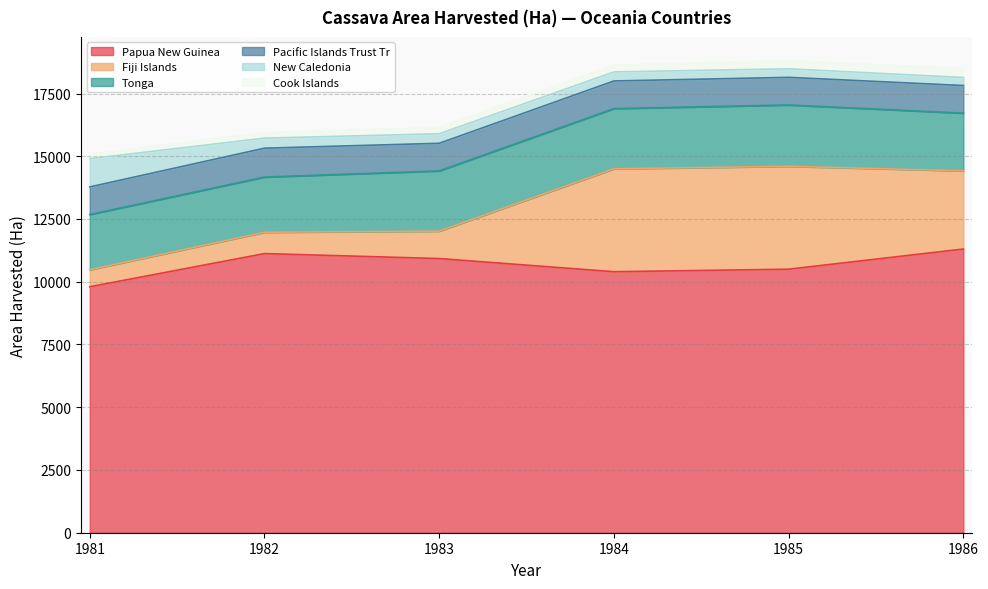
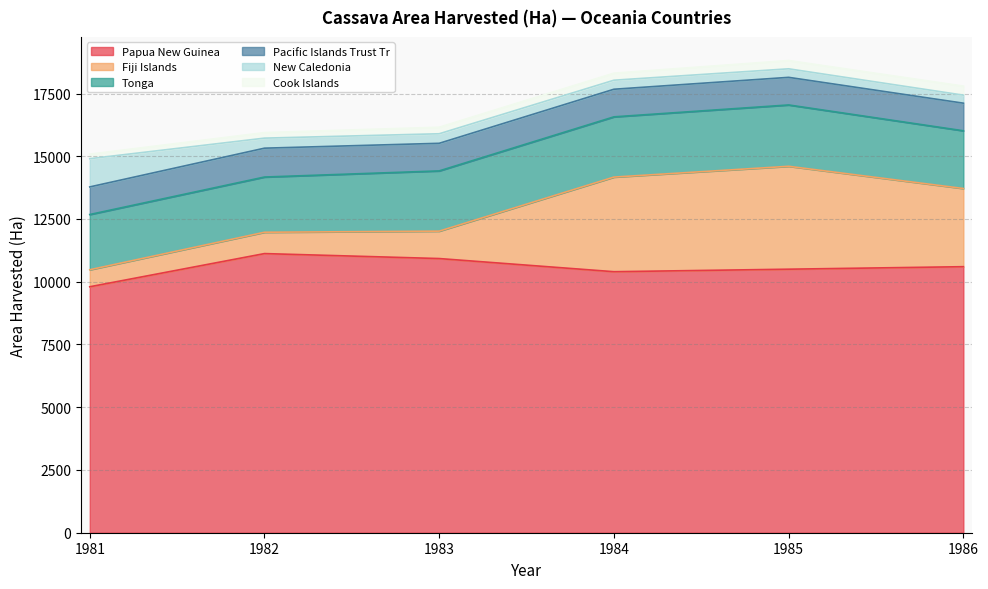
Fiji Islands, 1984: 4100 -> 3800
Papua New Guinea, 1986: 11300 -> 10600
